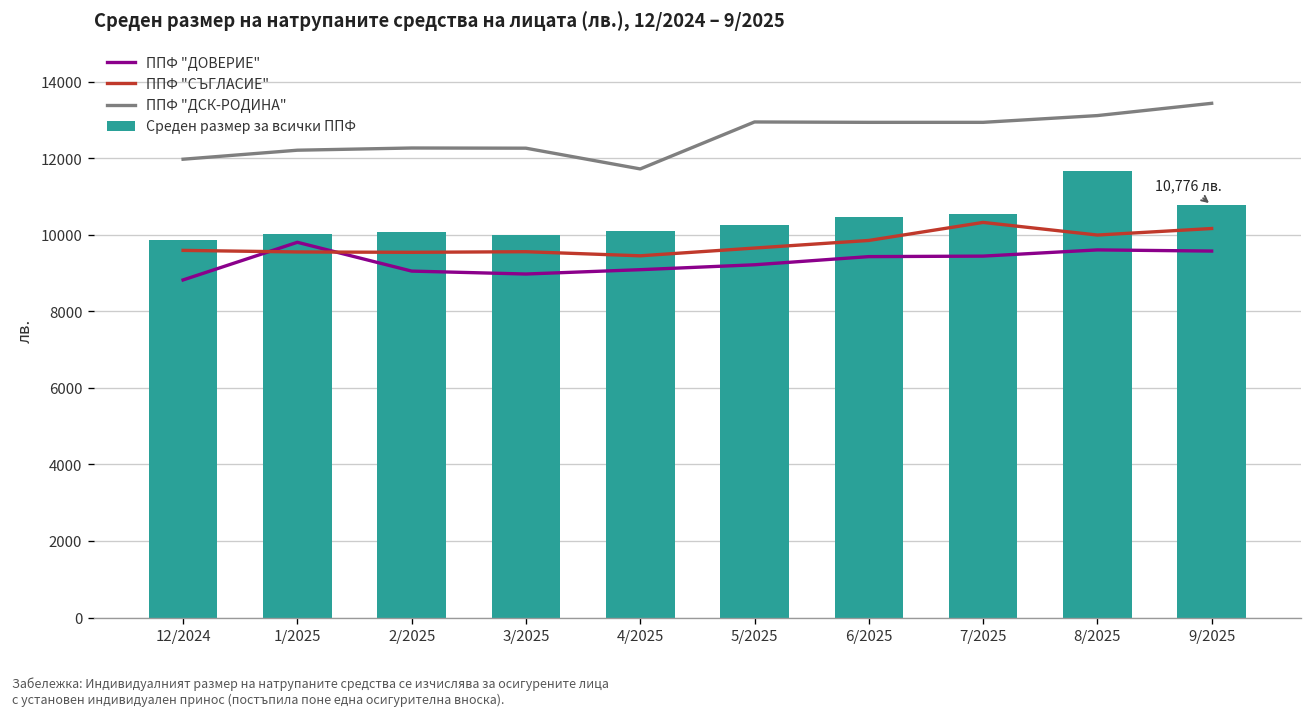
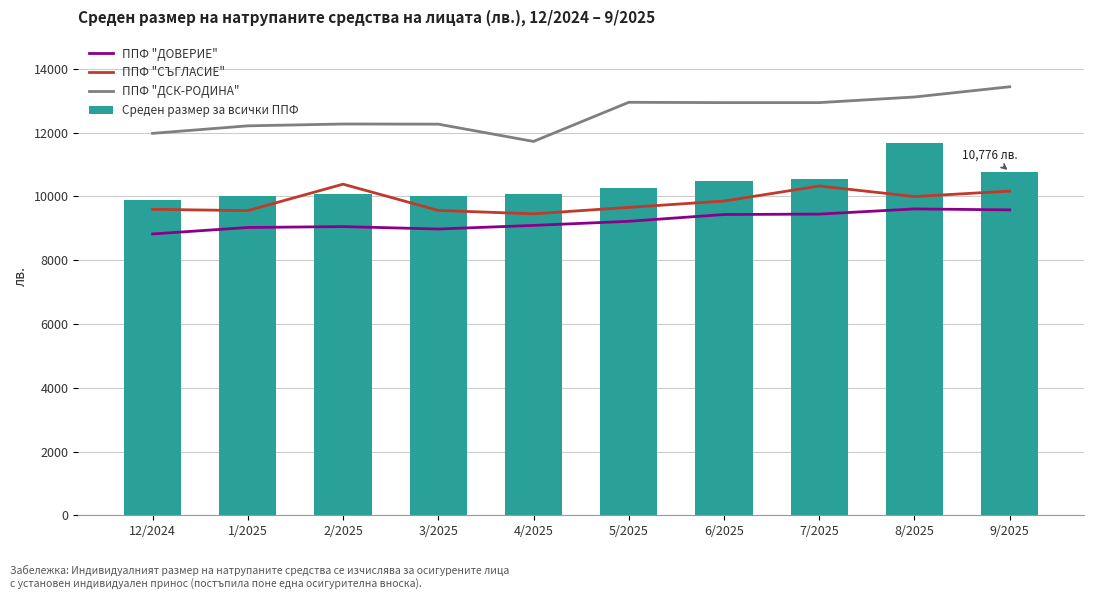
ППФ "ДОВЕРИЕ", 1/2025: 9800 -> 9000
ППФ "СЪГЛАСИЕ", 2/2025: 9500 -> 10400
